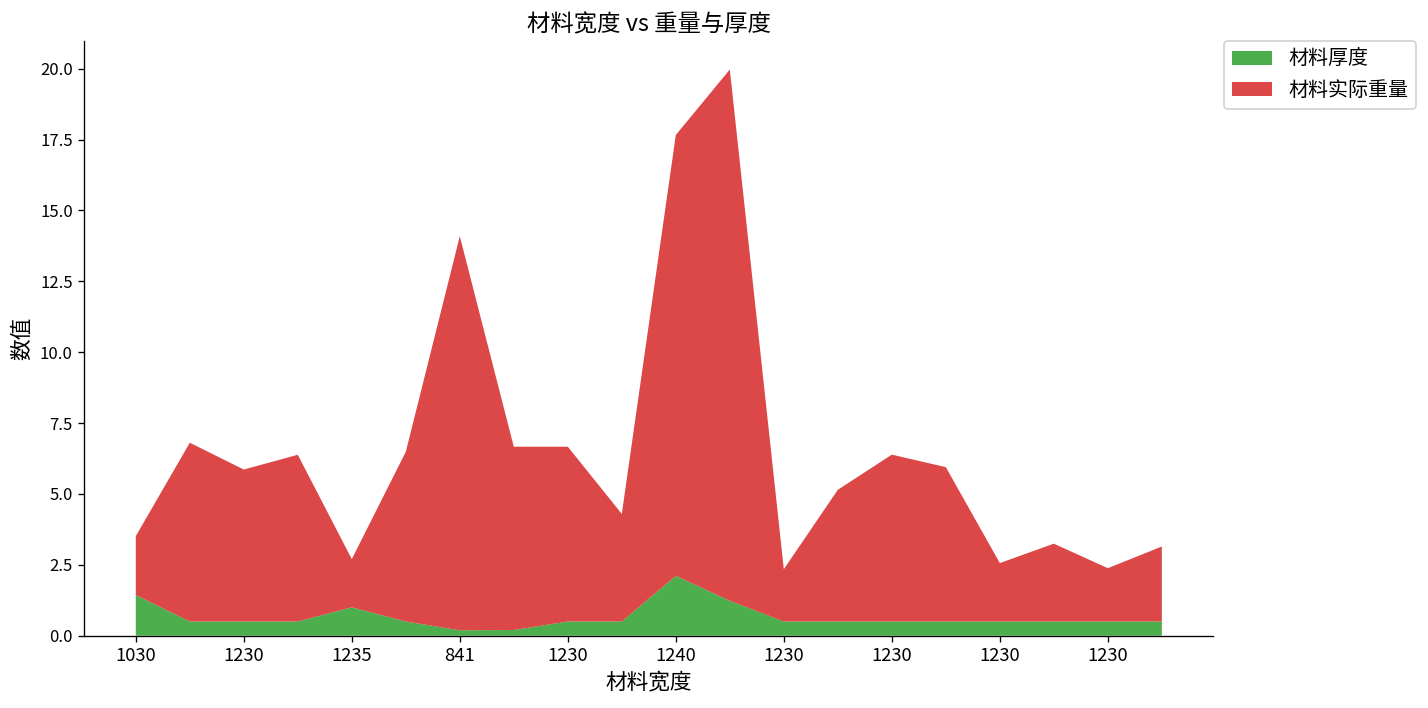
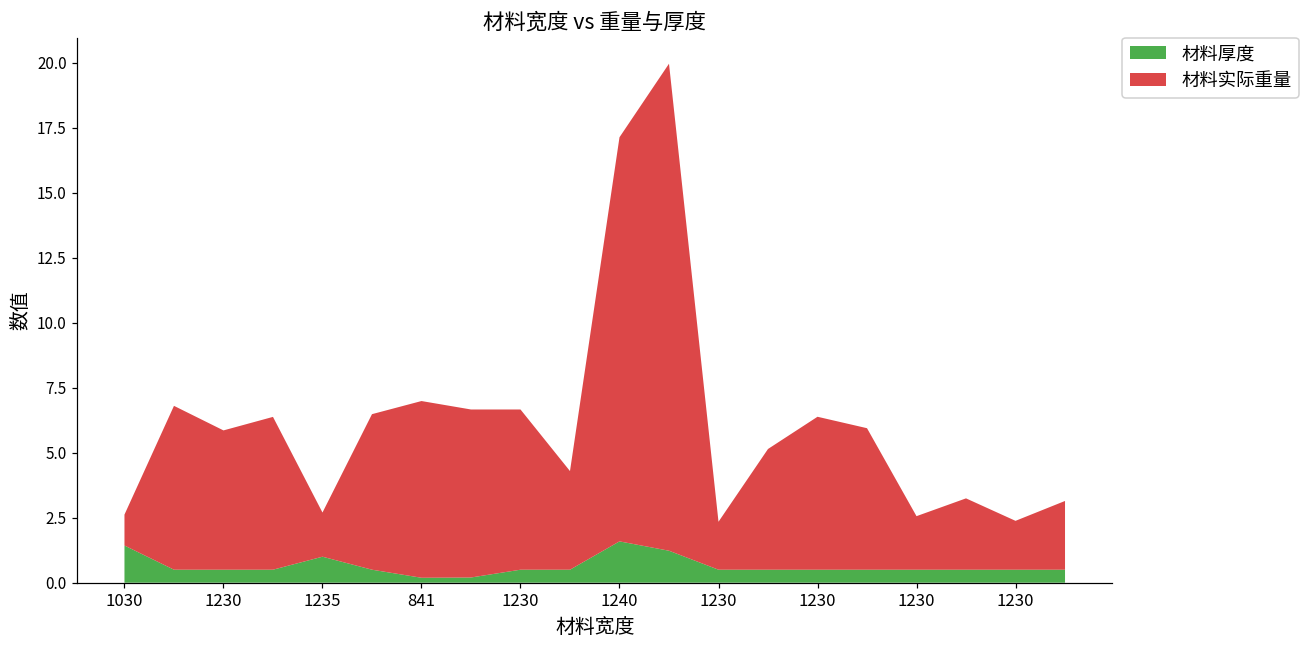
材料实际重量, 1030: 2.1 -> 1.2
材料实际重量, 841: 13.9 -> 6.8
材料厚度, 1240: 2.1 -> 1.6
